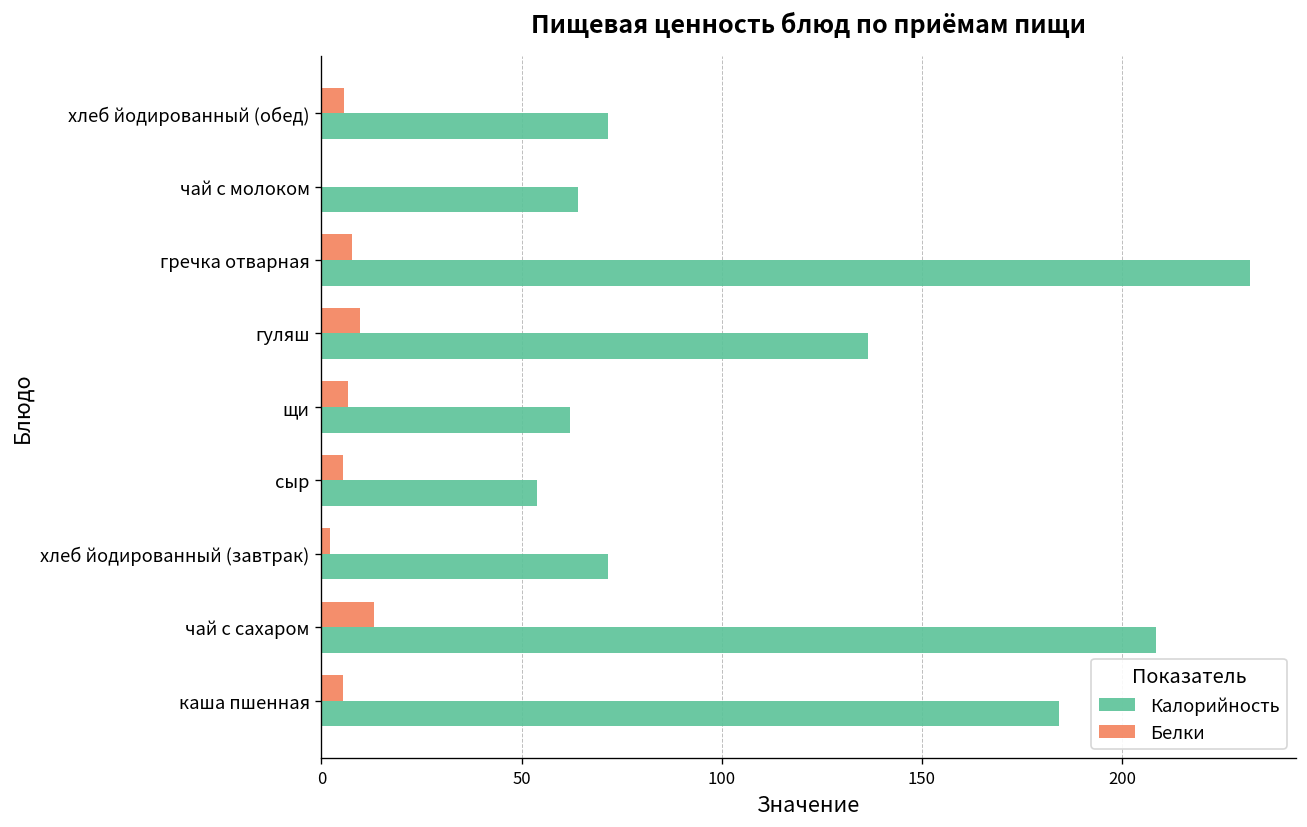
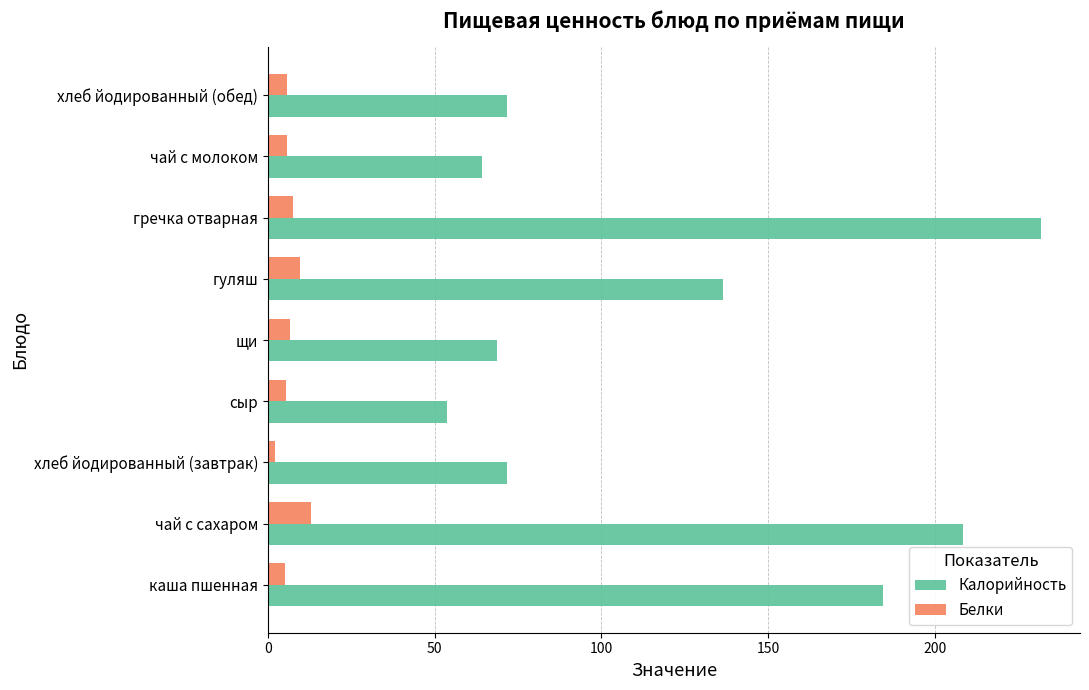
Белки, чай с молоком: 0 -> 6
Калорийность, щи: 62 -> 69
